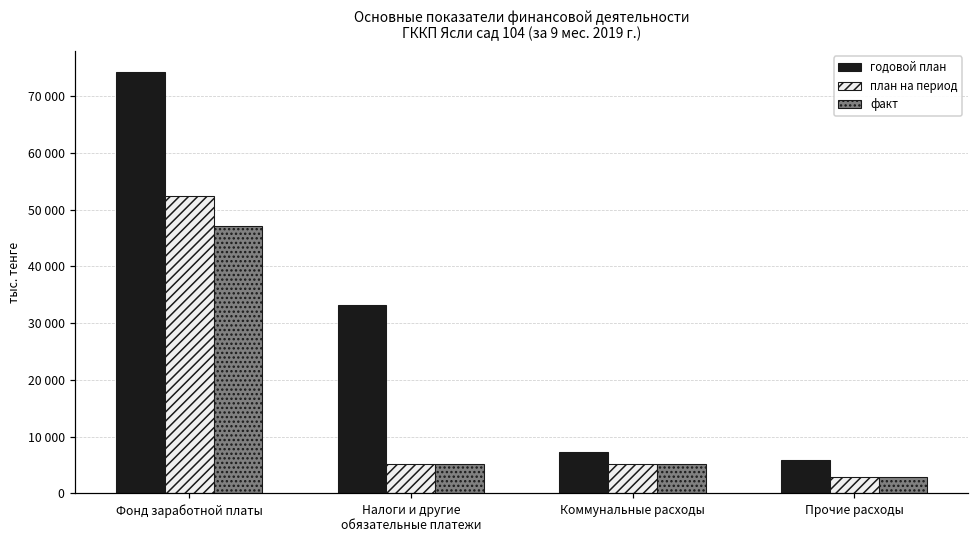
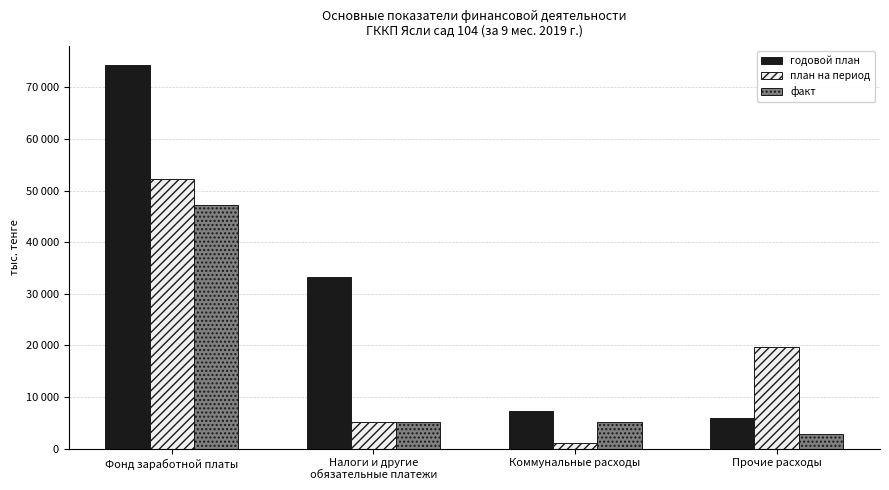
план на период, Коммунальные расходы: 5000 -> 1000
план на период, Прочие расходы: 3000 -> 20000
